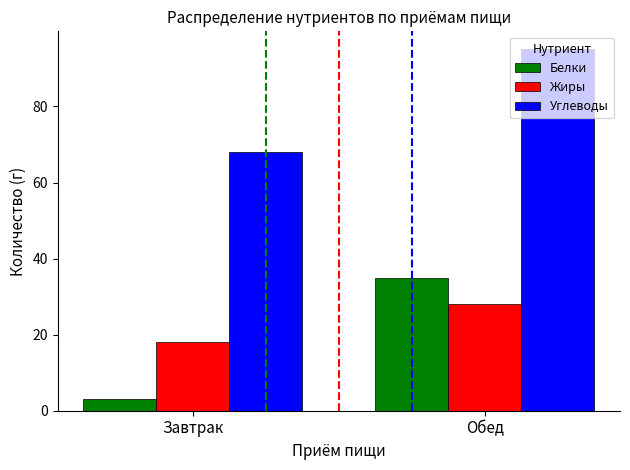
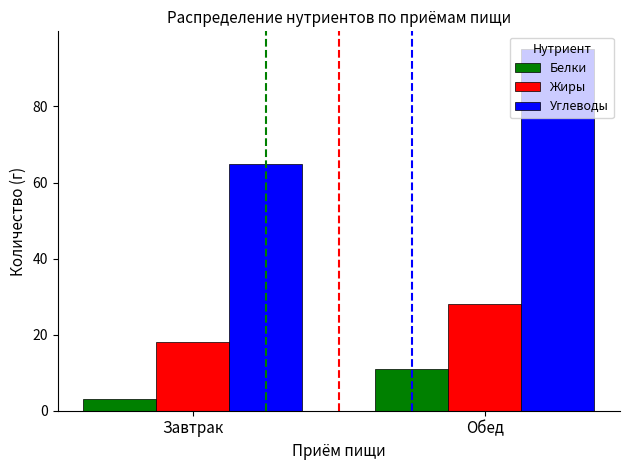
Углеводы, Завтрак: 68 -> 65
Белки, Обед: 35 -> 11
